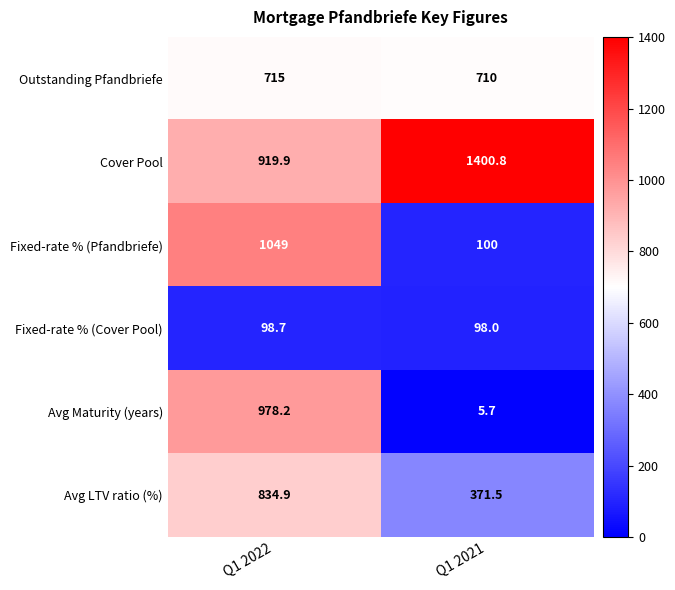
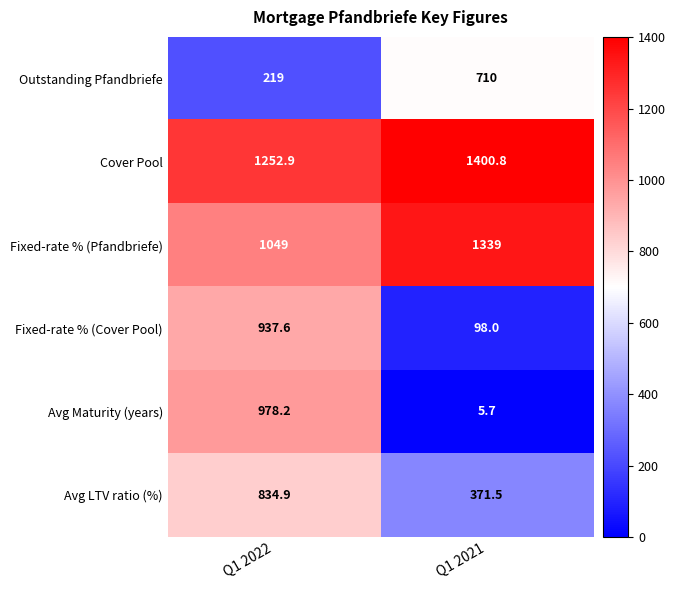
Outstanding Pfandbriefe, Q1 2022: 715 -> 219
Cover Pool, Q1 2022: 919.9 -> 1252.9
Fixed-rate % (Pfandbriefe), Q1 2021: 100 -> 1339
Fixed-rate % (Cover Pool), Q1 2022: 98.7 -> 937.6
